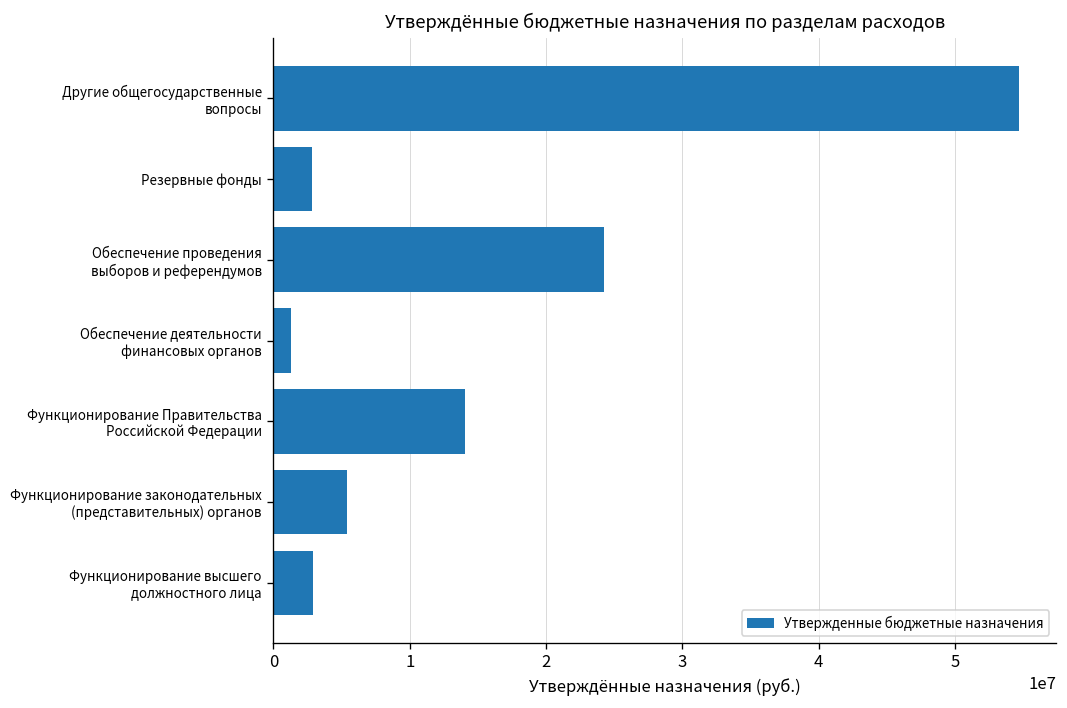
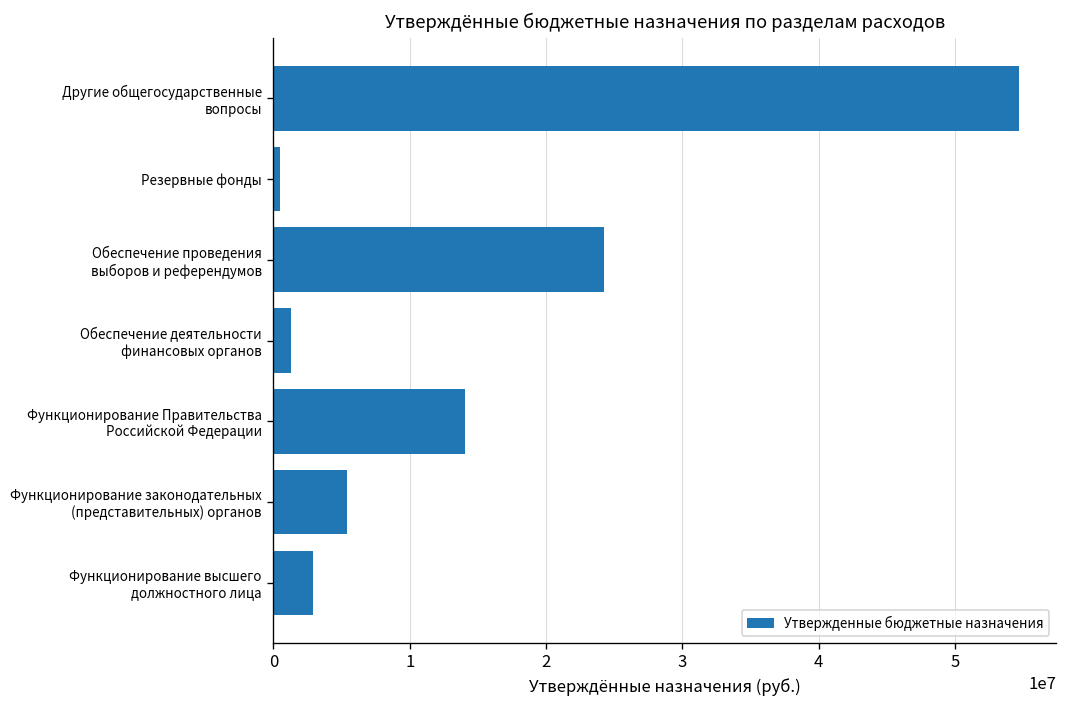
Резервные фонды: 2800000 -> 500000
